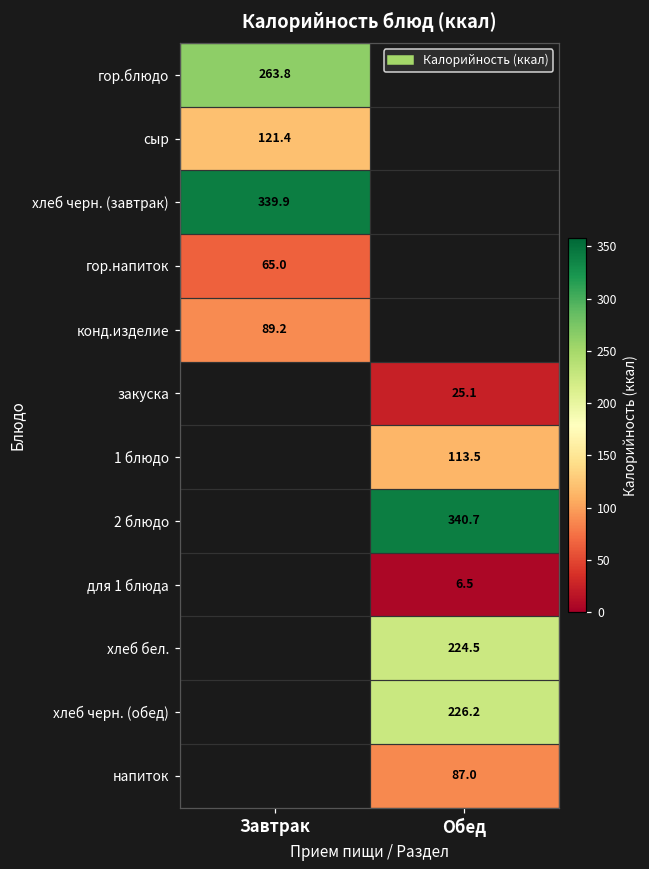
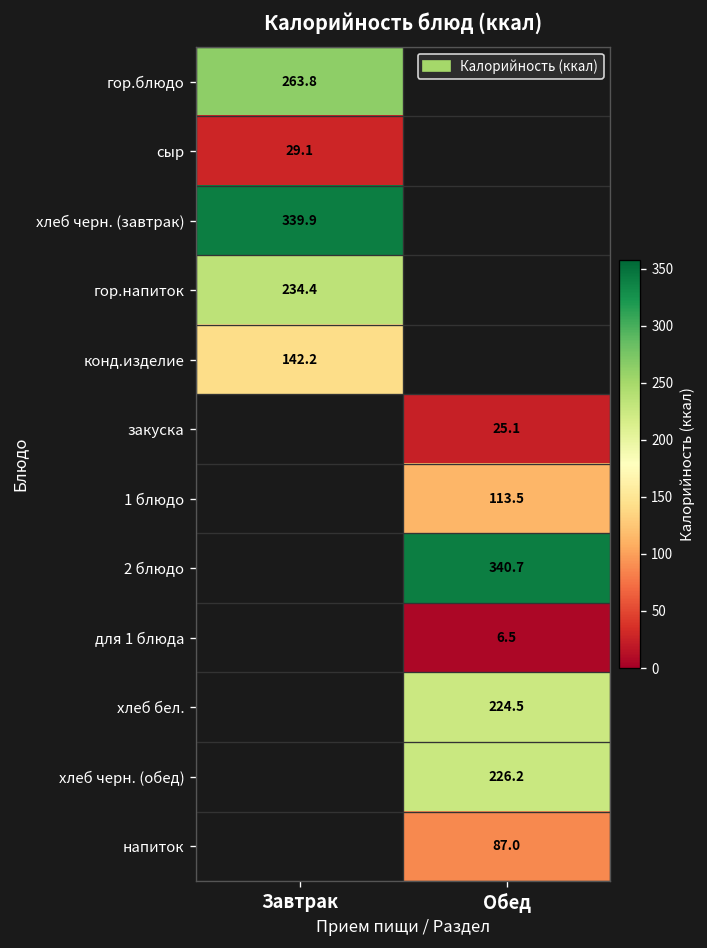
сыр, Завтрак: 121.4 -> 29.1
гор.напиток, Завтрак: 65.0 -> 234.4
конд.изделие, Завтрак: 89.2 -> 142.2
